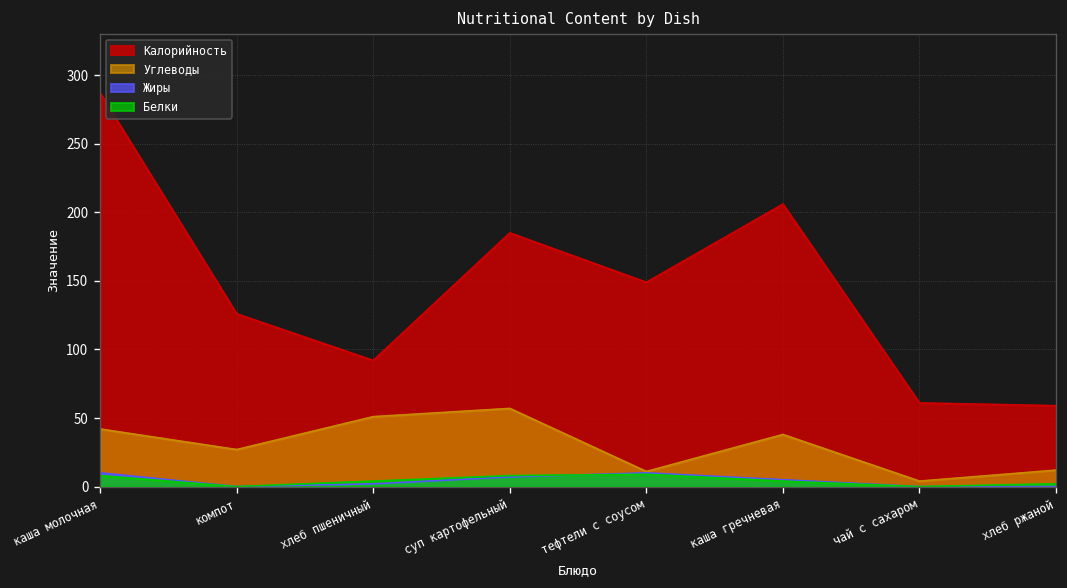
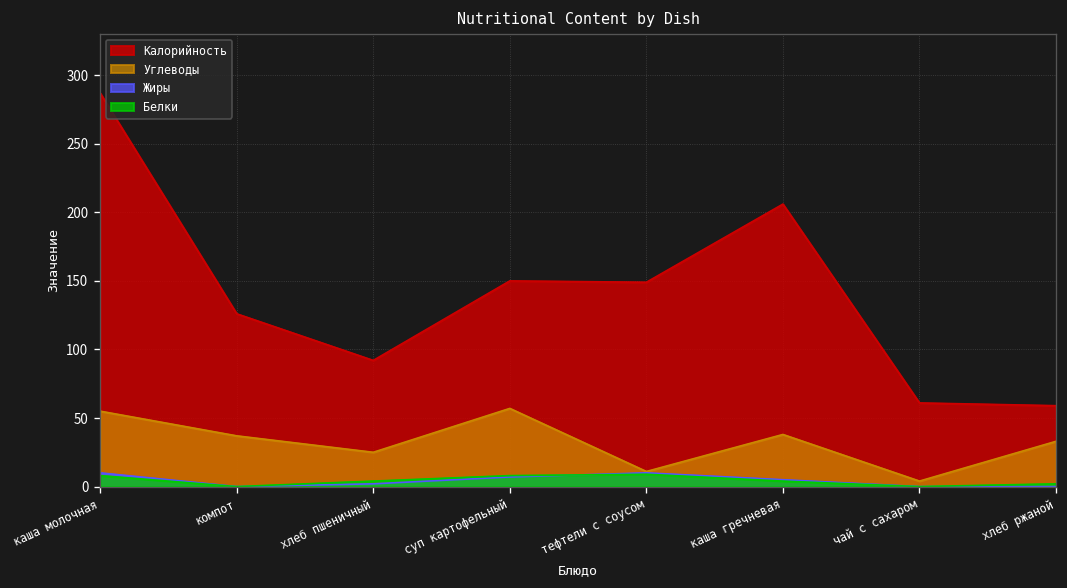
Углеводы, каша молочная: 42 -> 55
Углеводы, компот: 27 -> 37
Углеводы, хлеб пшеничный: 51 -> 25
Калорийность, суп картофельный: 185 -> 150
Углеводы, хлеб ржаной: 12 -> 33
